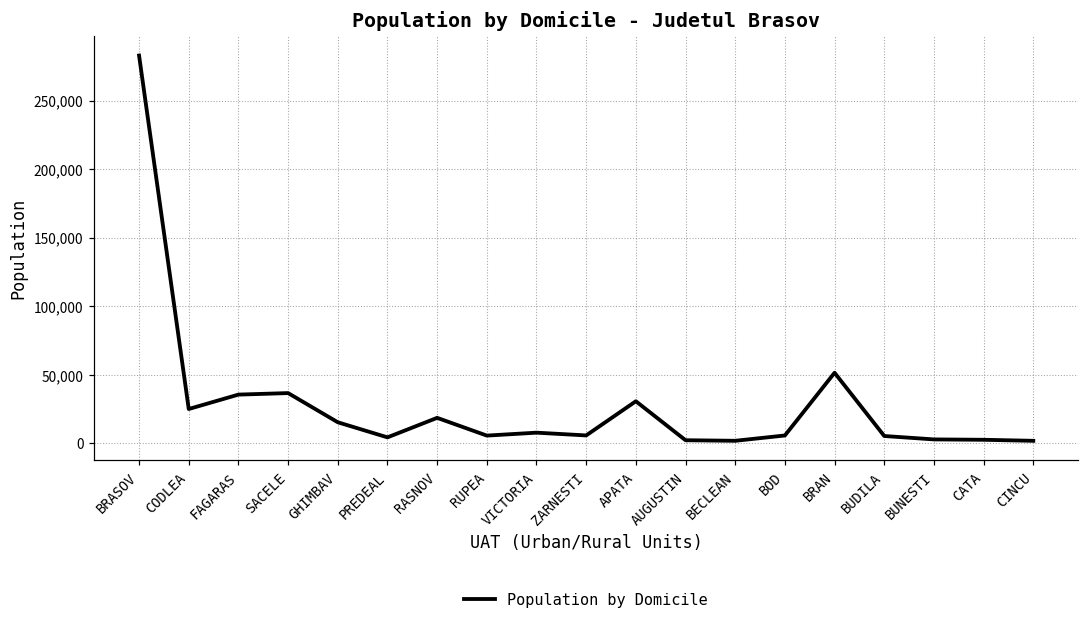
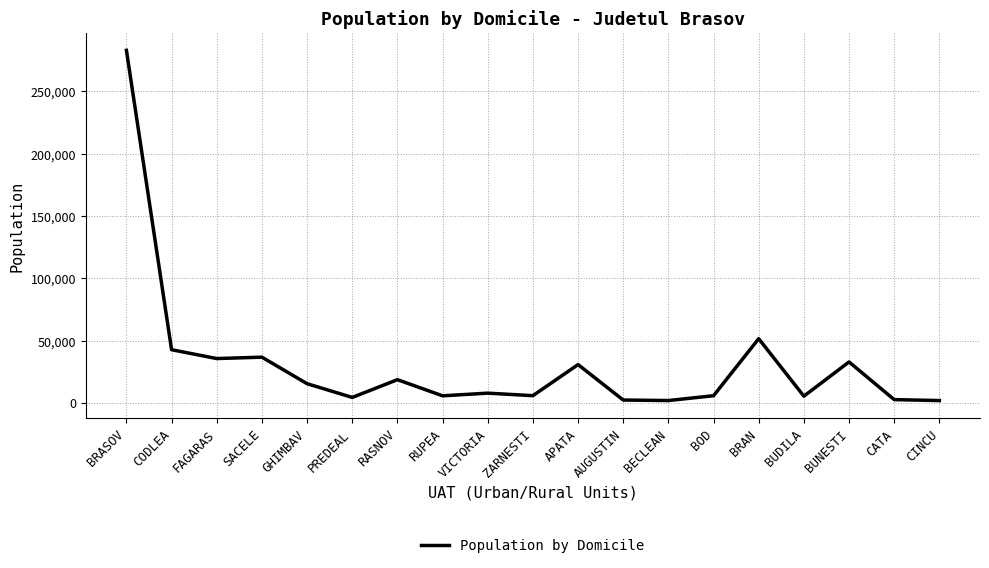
CODLEA: 25,000 -> 43,000
BUNESTI: 3,000 -> 33,000
